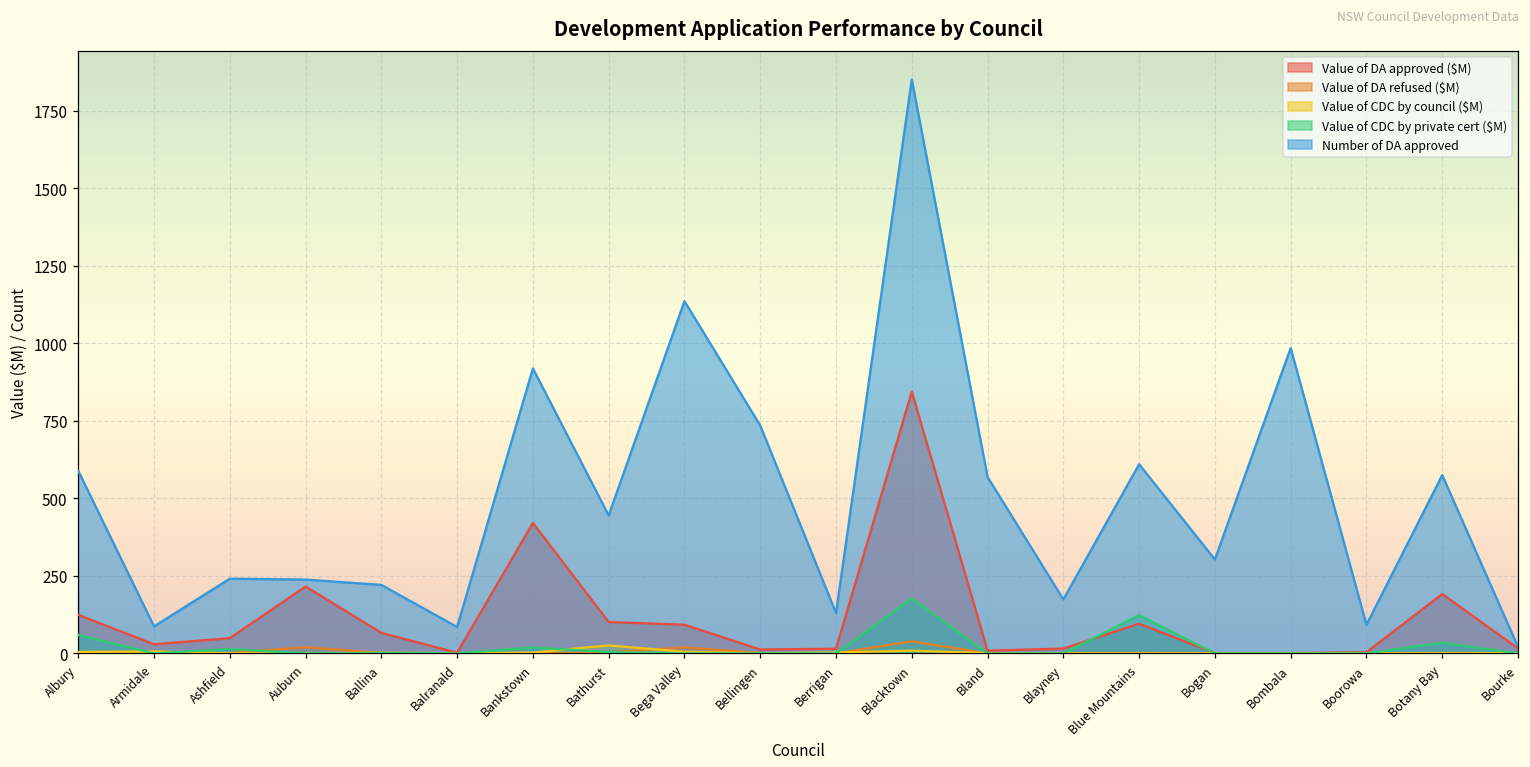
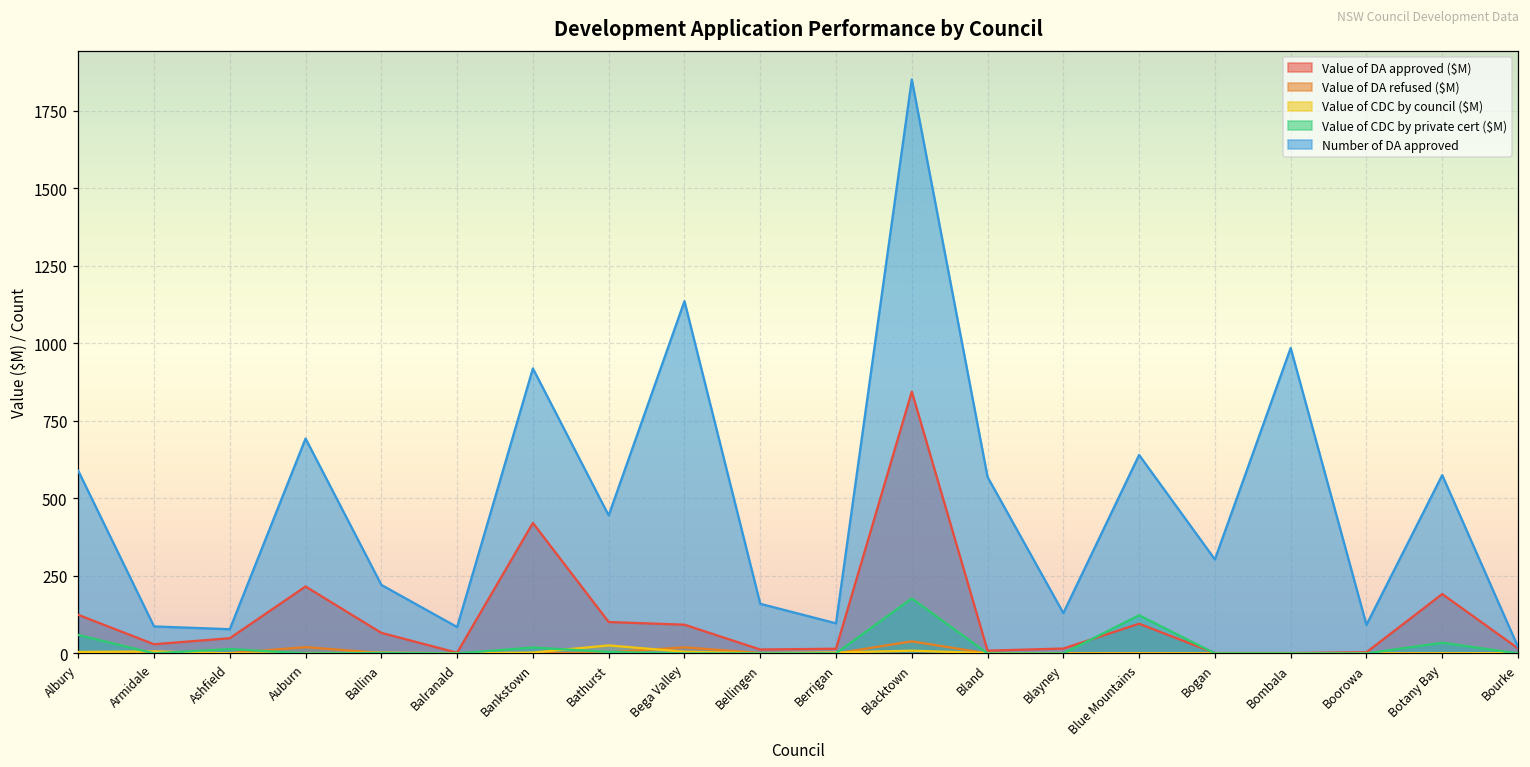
Number of DA approved, Ashfield: 240 -> 80
Number of DA approved, Auburn: 240 -> 690
Number of DA approved, Bellingen: 740 -> 160
Number of DA approved, Berrigan: 130 -> 100
Number of DA approved, Blayney: 170 -> 130
Number of DA approved, Blue Mountains: 610 -> 640
